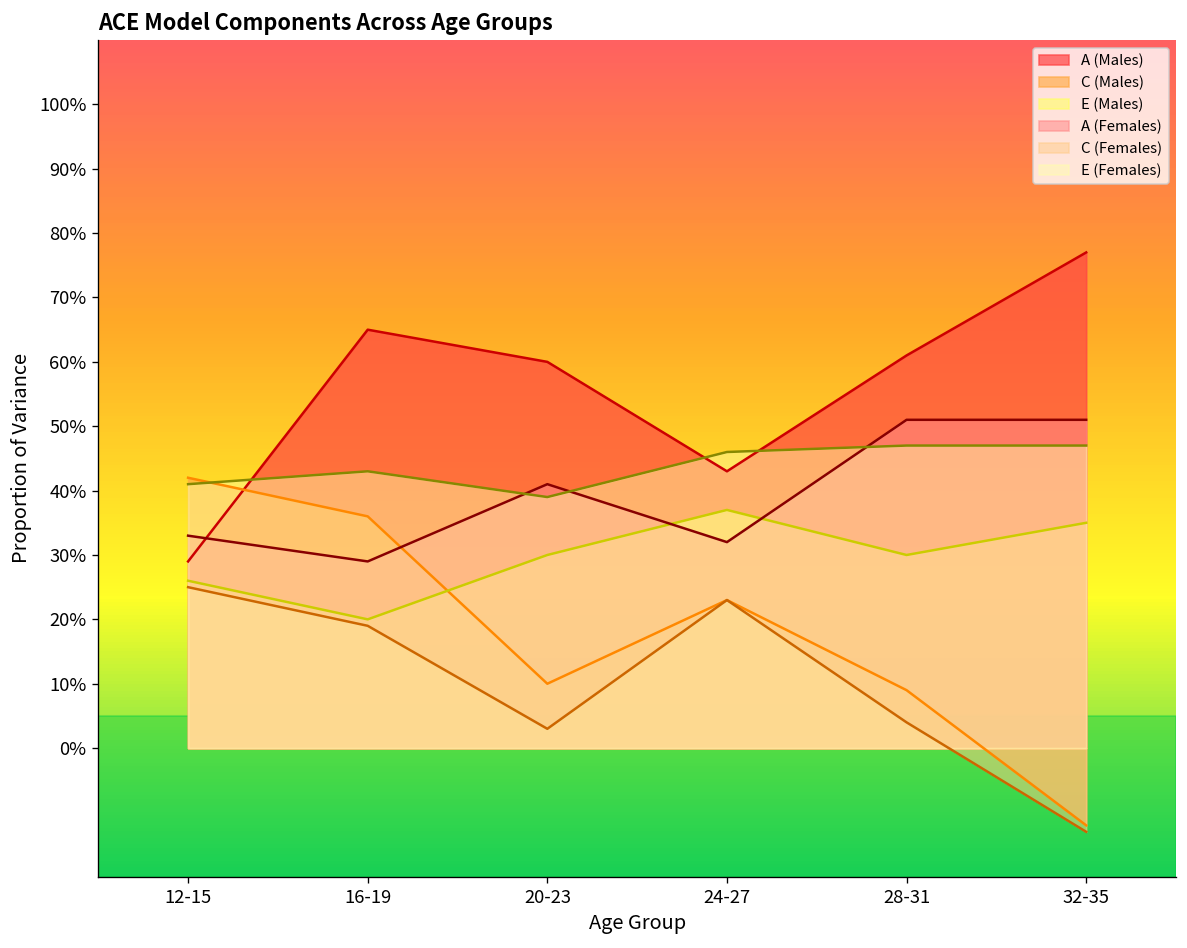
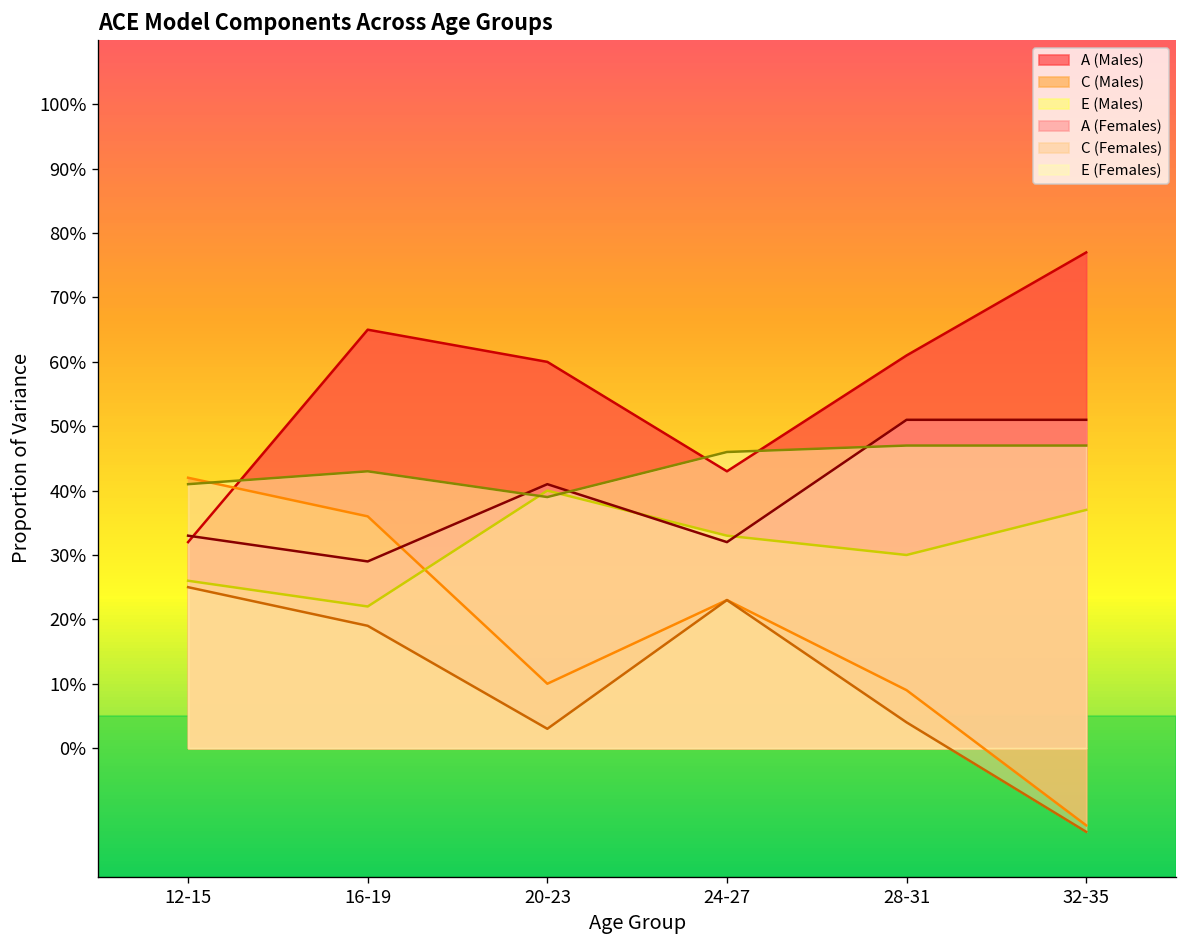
A (Males), 12-15: 29% -> 32%
E (Males), 16-19: 20% -> 22%
E (Males), 20-23: 30% -> 40%
E (Males), 24-27: 37% -> 33%
E (Males), 32-35: 35% -> 37%
